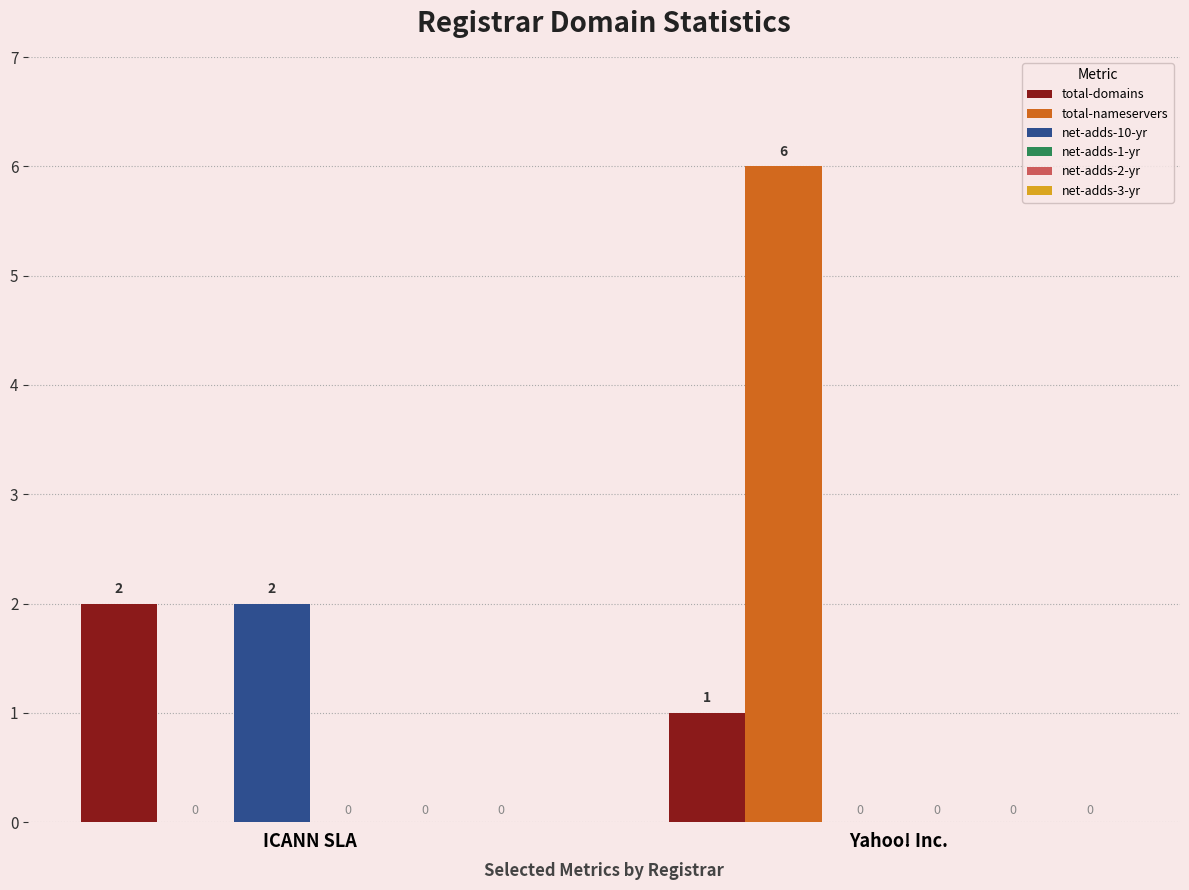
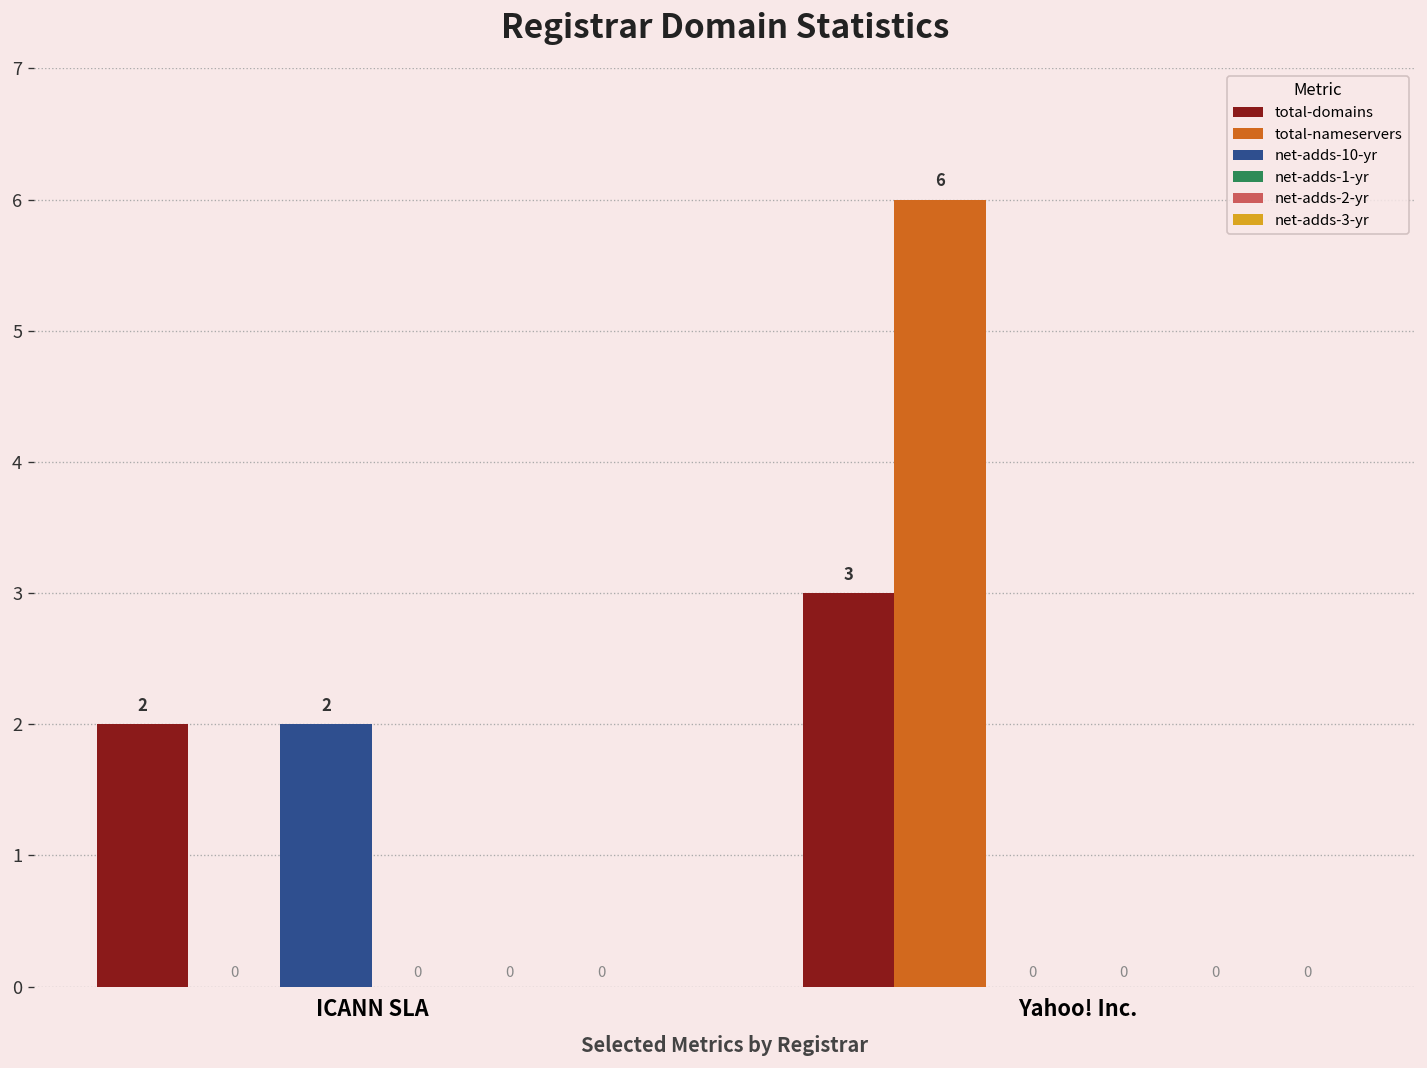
total-domains, Yahoo! Inc.: 1 -> 3
